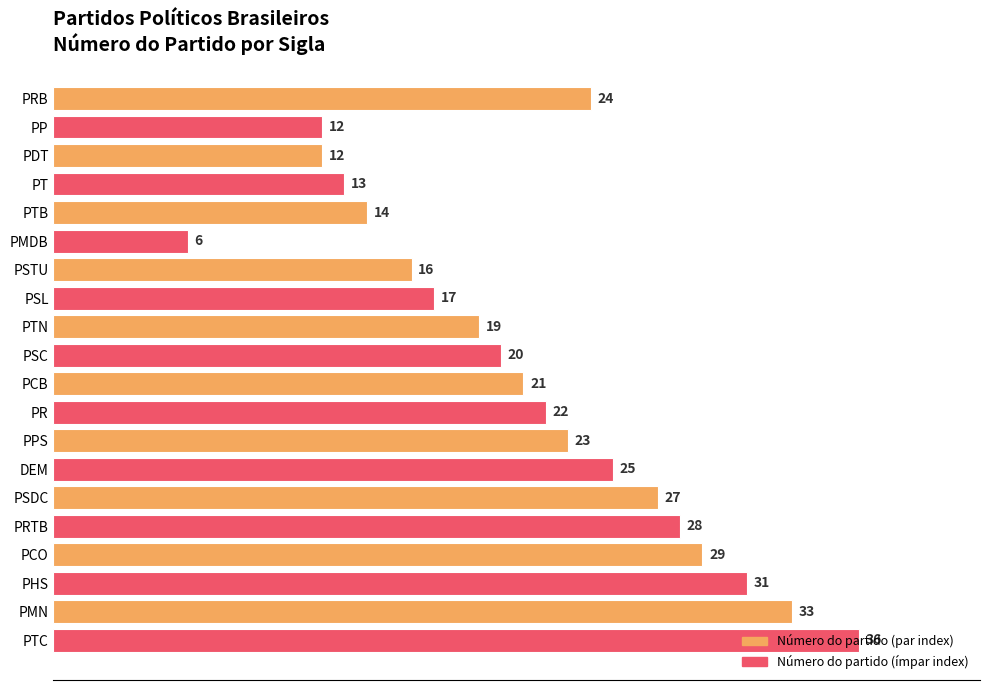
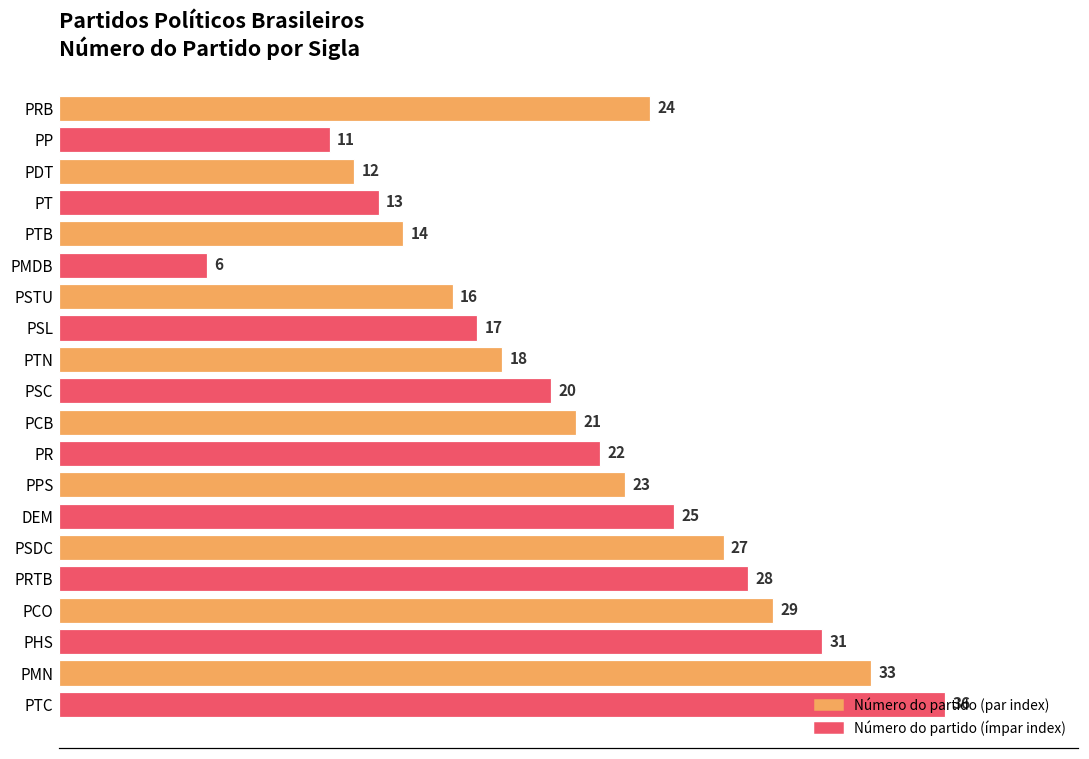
PP: 12 -> 11
PTN: 19 -> 18
